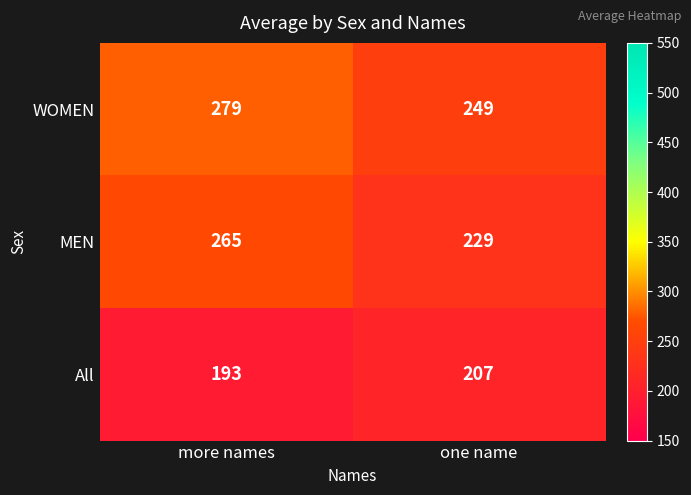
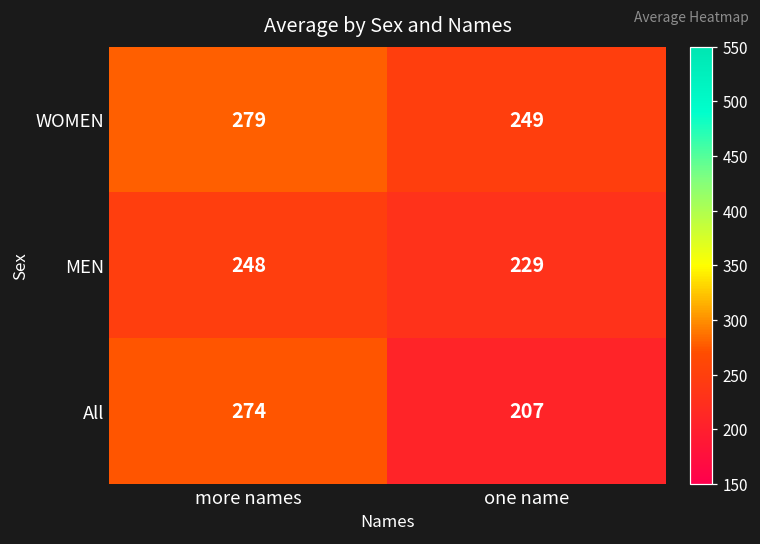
MEN, more names: 265 -> 248
All, more names: 193 -> 274
